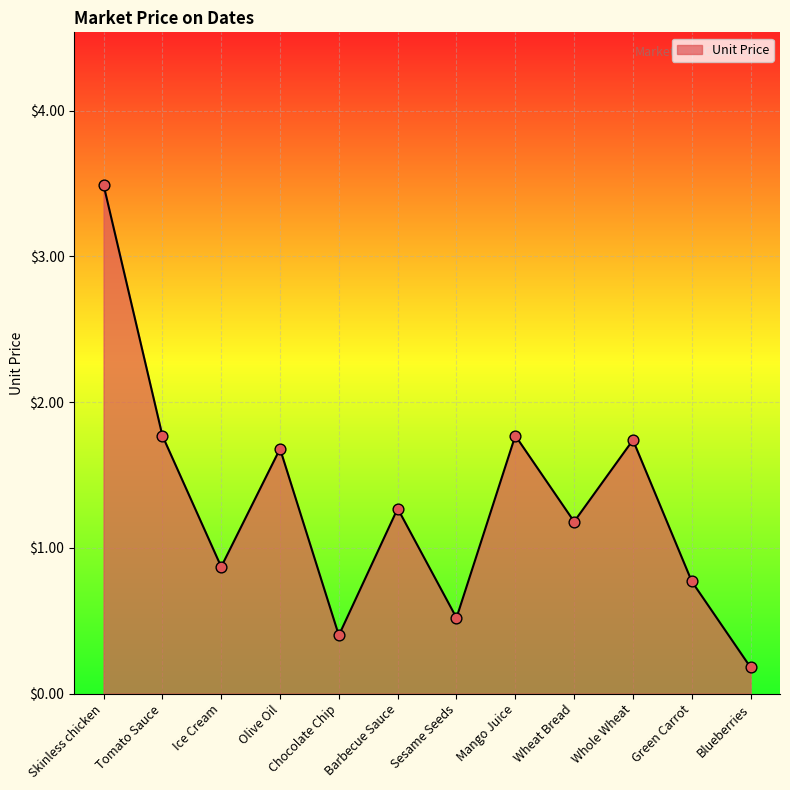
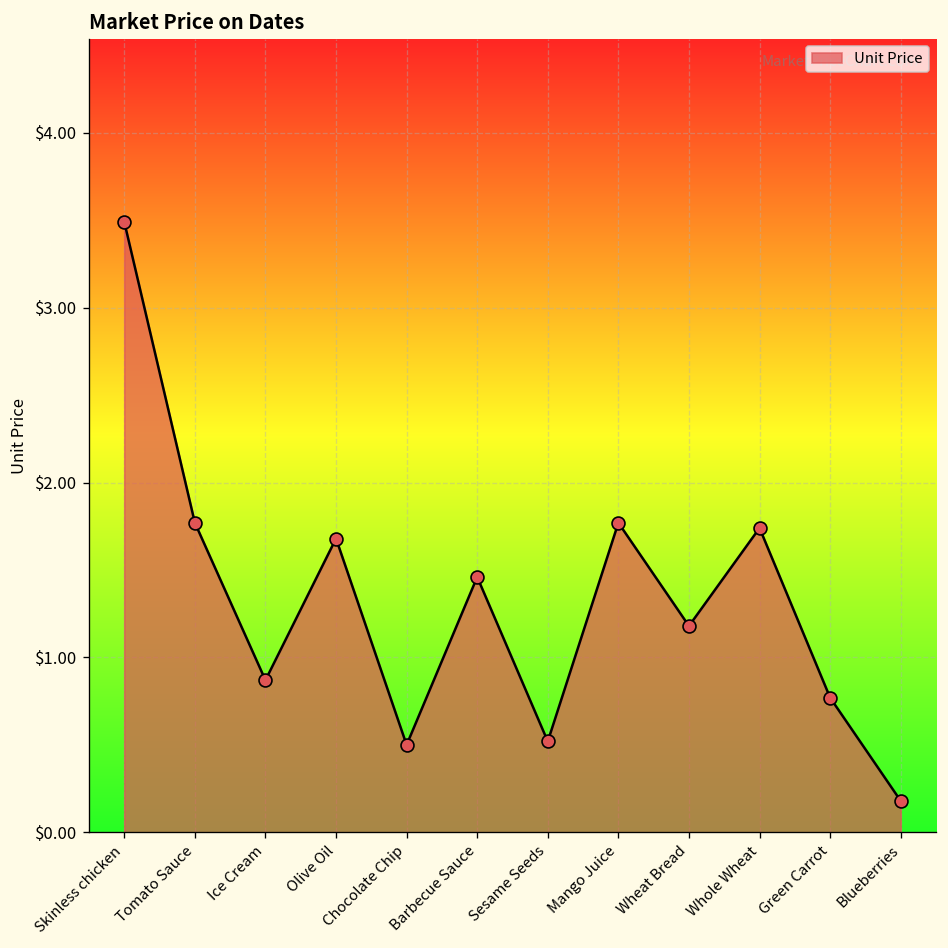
Chocolate Chip: $0.4 -> $0.5
Barbecue Sauce: $1.27 -> $1.46
